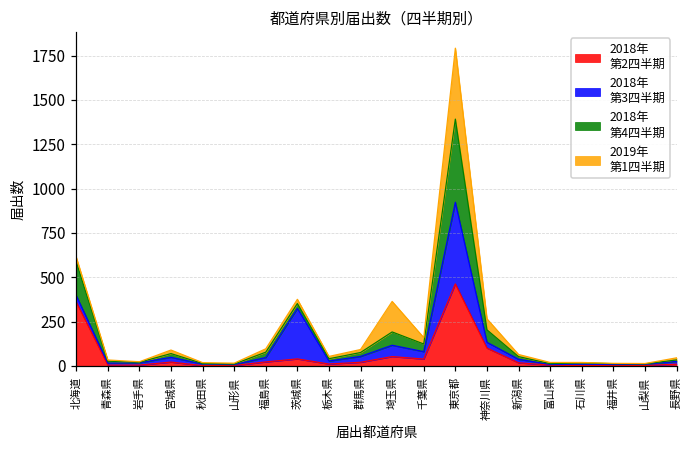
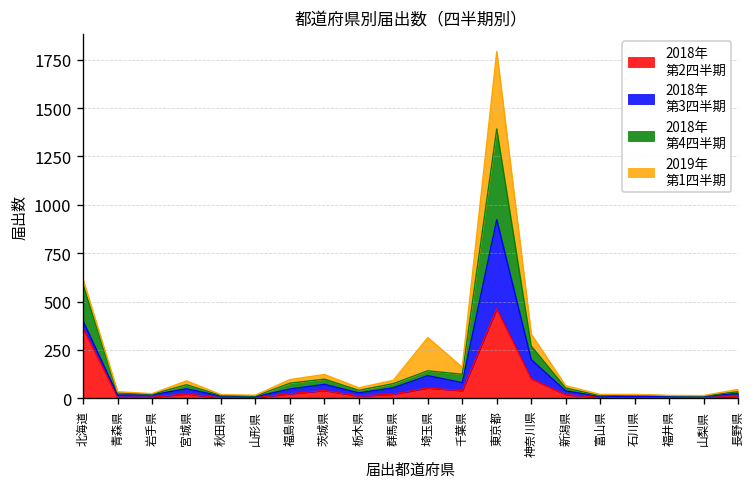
2018年 第3四半期, 茨城県: 290 -> 30
2018年 第4四半期, 埼玉県: 80 -> 30
2018年 第3四半期, 神奈川県: 30 -> 100
